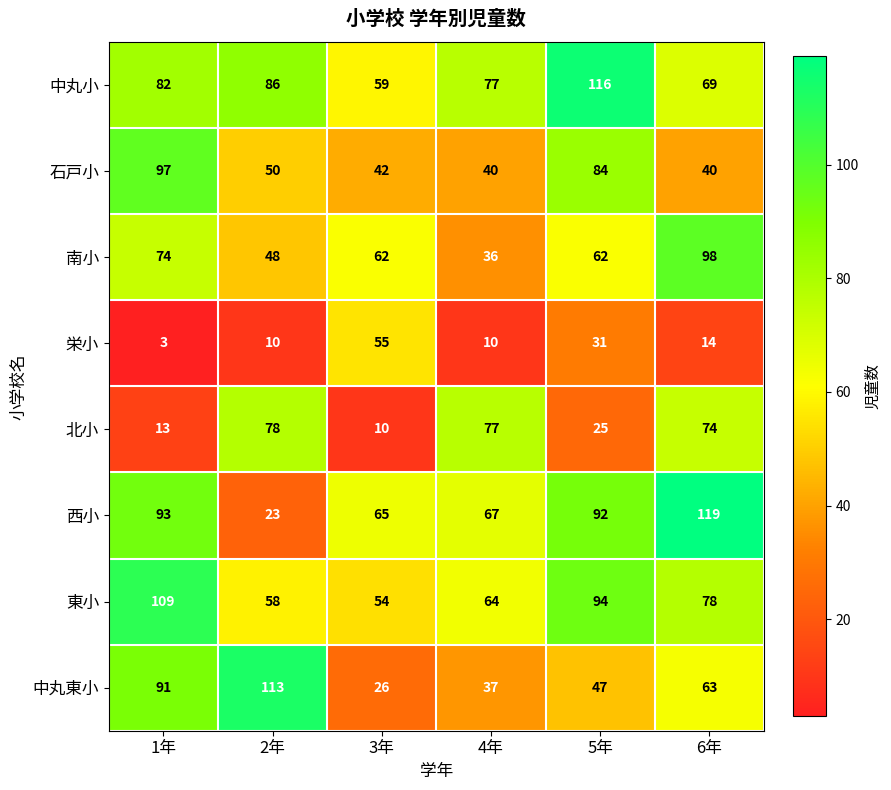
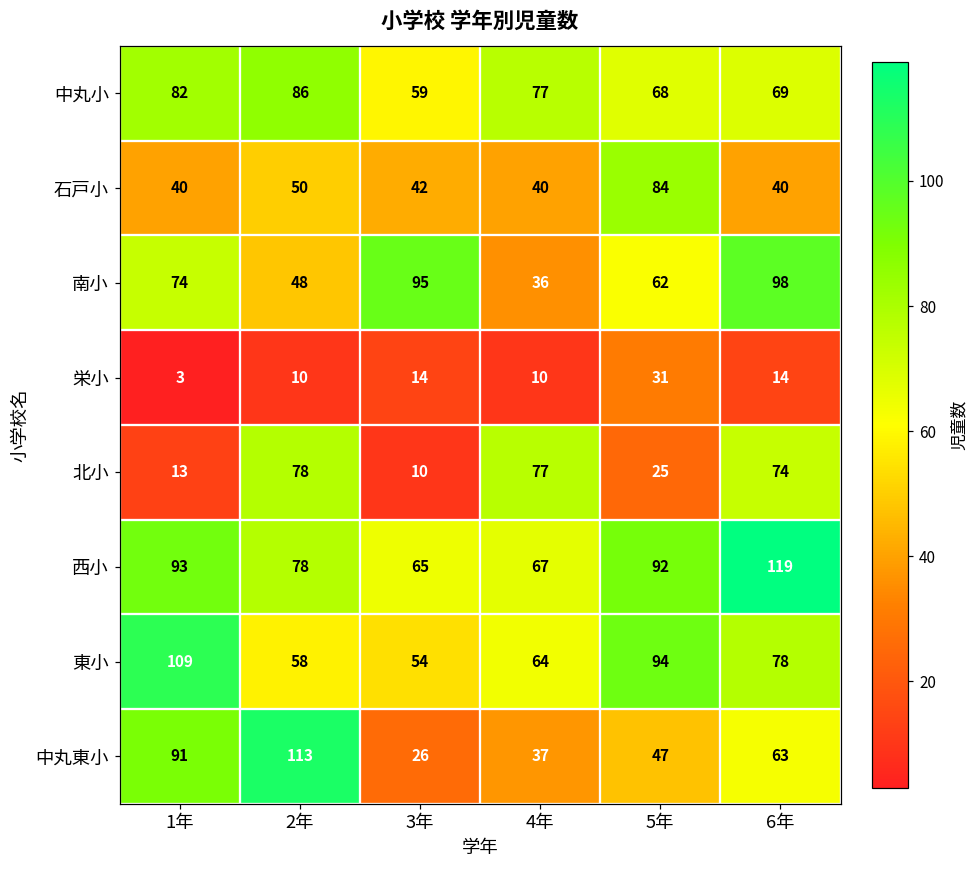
中丸小, 5年: 116 -> 68
石戸小, 1年: 97 -> 40
南小, 3年: 62 -> 95
栄小, 3年: 55 -> 14
西小, 2年: 23 -> 78
